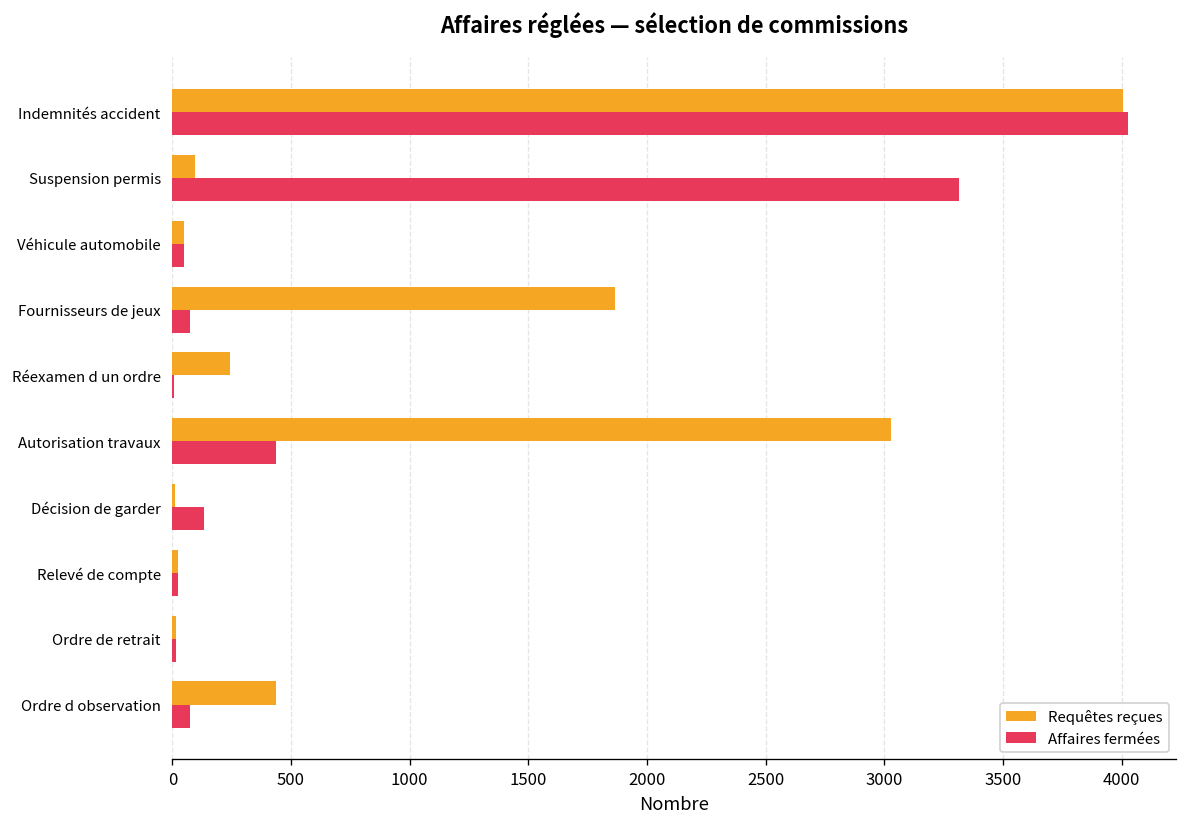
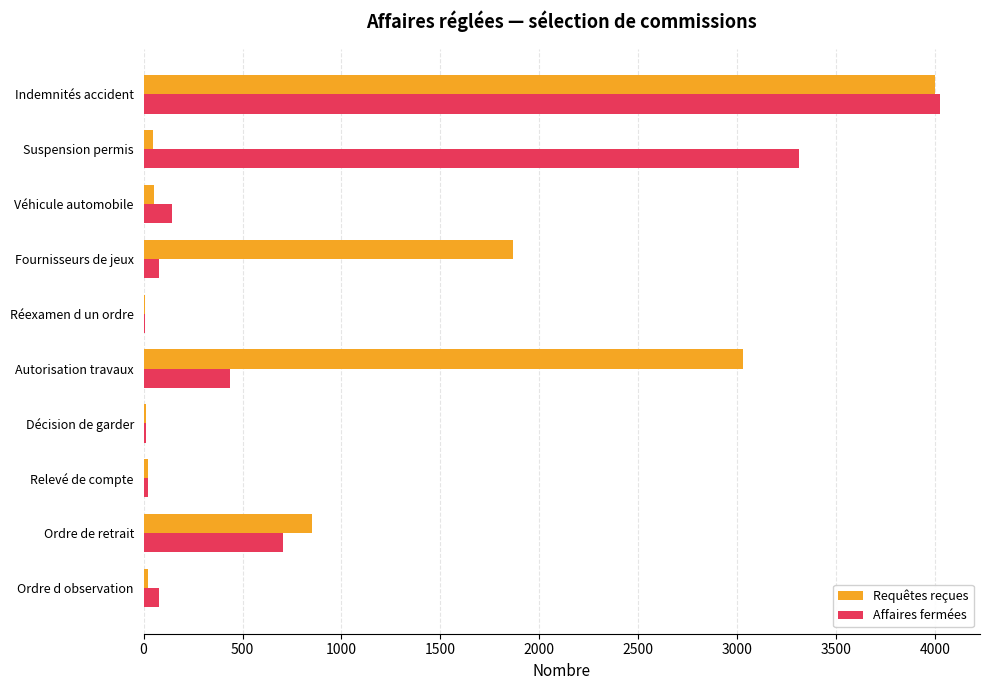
Requêtes reçues, Suspension permis: 100 -> 50
Affaires fermées, Véhicule automobile: 50 -> 150
Requêtes reçues, Réexamen d un ordre: 250 -> 10
Affaires fermées, Décision de garder: 140 -> 10
Requêtes reçues, Ordre de retrait: 20 -> 850
Affaires fermées, Ordre de retrait: 20 -> 710
Requêtes reçues, Ordre d observation: 440 -> 20
